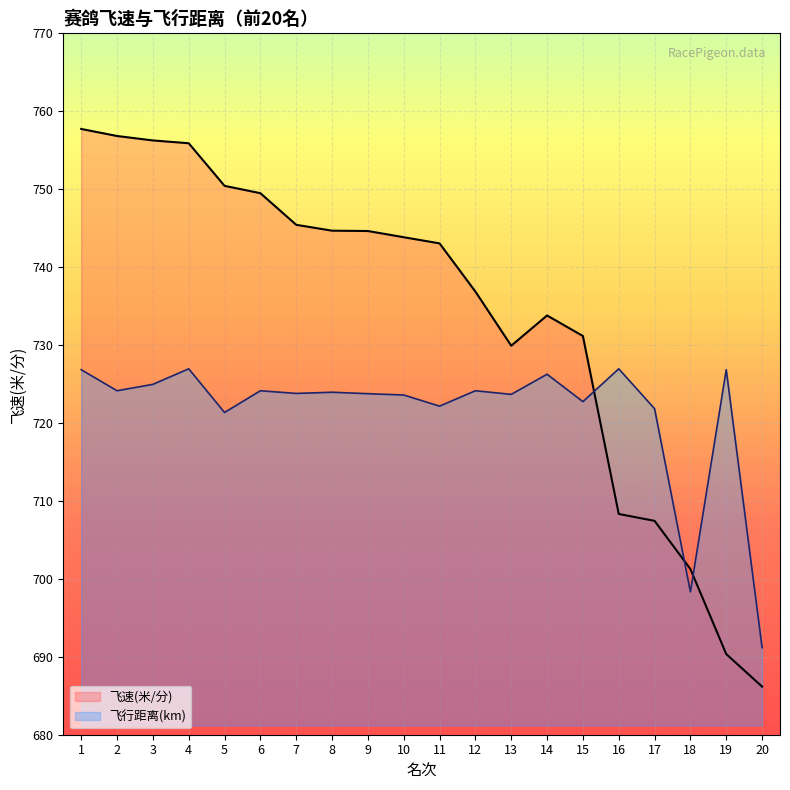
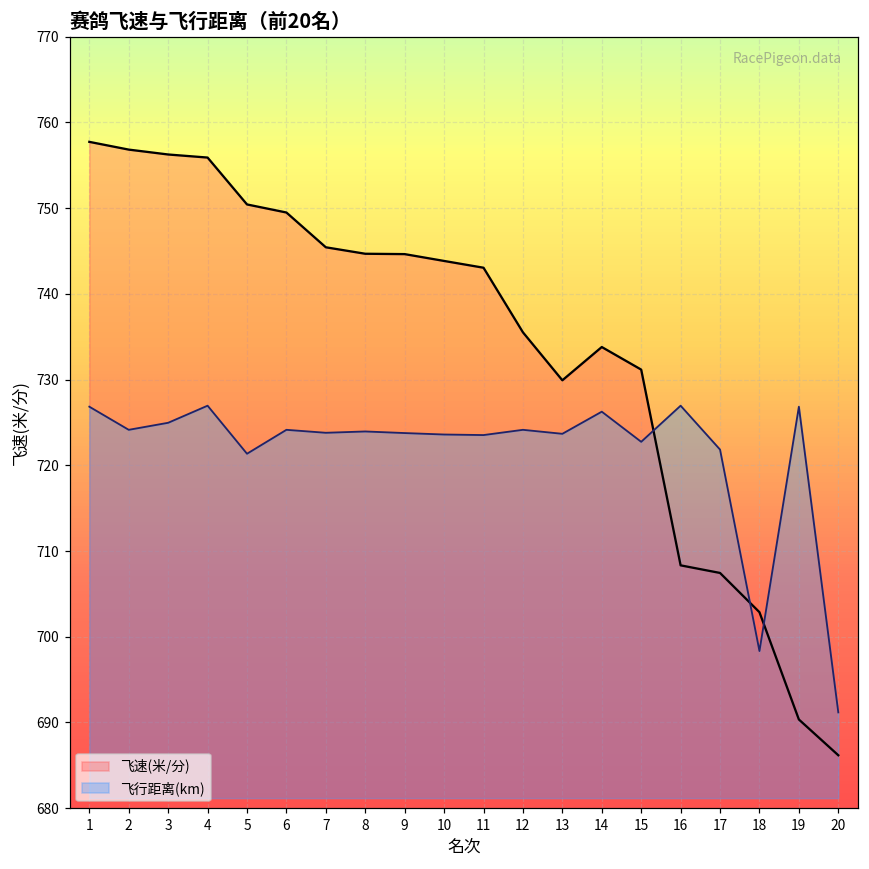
飞行距离(km), 11: 722 -> 724
飞速(米/分), 12: 737 -> 736
飞速(米/分), 18: 701 -> 703
